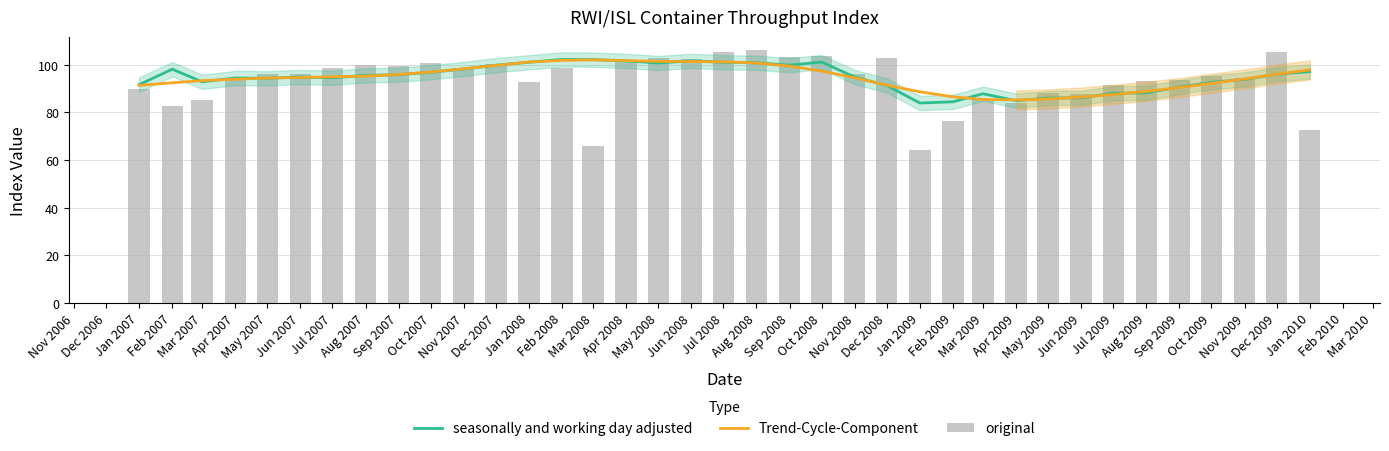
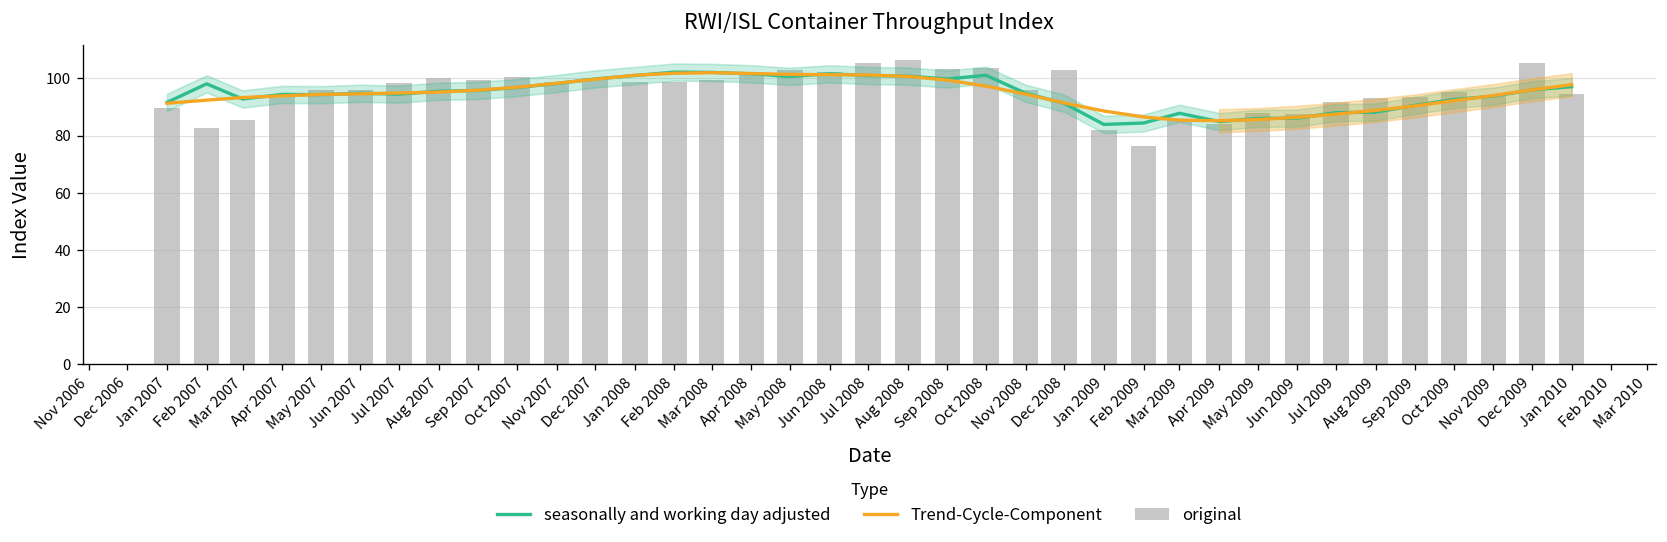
original, Jan 2008: 93 -> 99
original, Mar 2008: 66 -> 100
original, Jan 2009: 64 -> 82
original, Jan 2010: 73 -> 95
